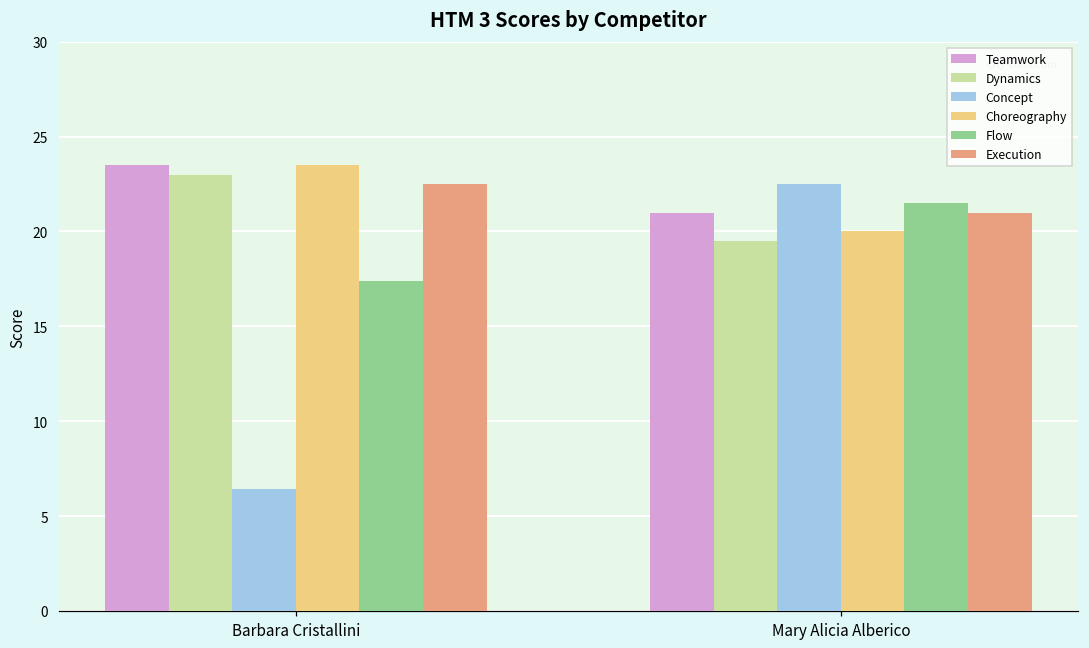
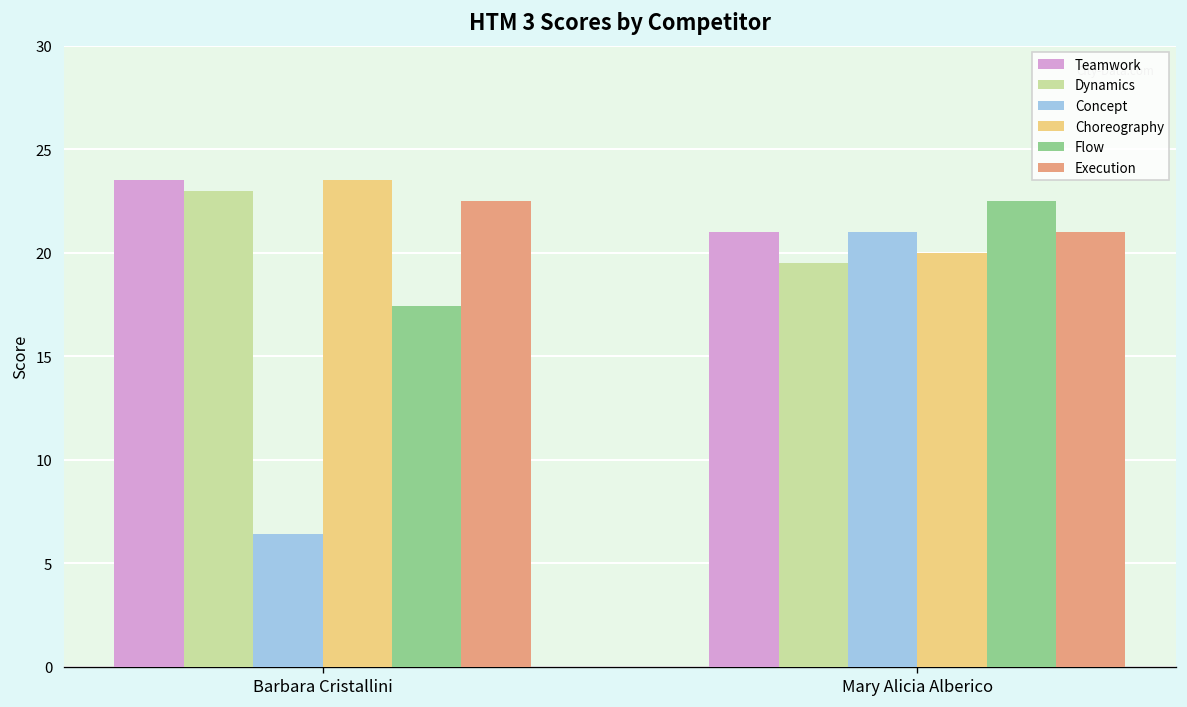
Concept, Mary Alicia Alberico: 22.5 -> 21.0
Flow, Mary Alicia Alberico: 21.5 -> 22.5
